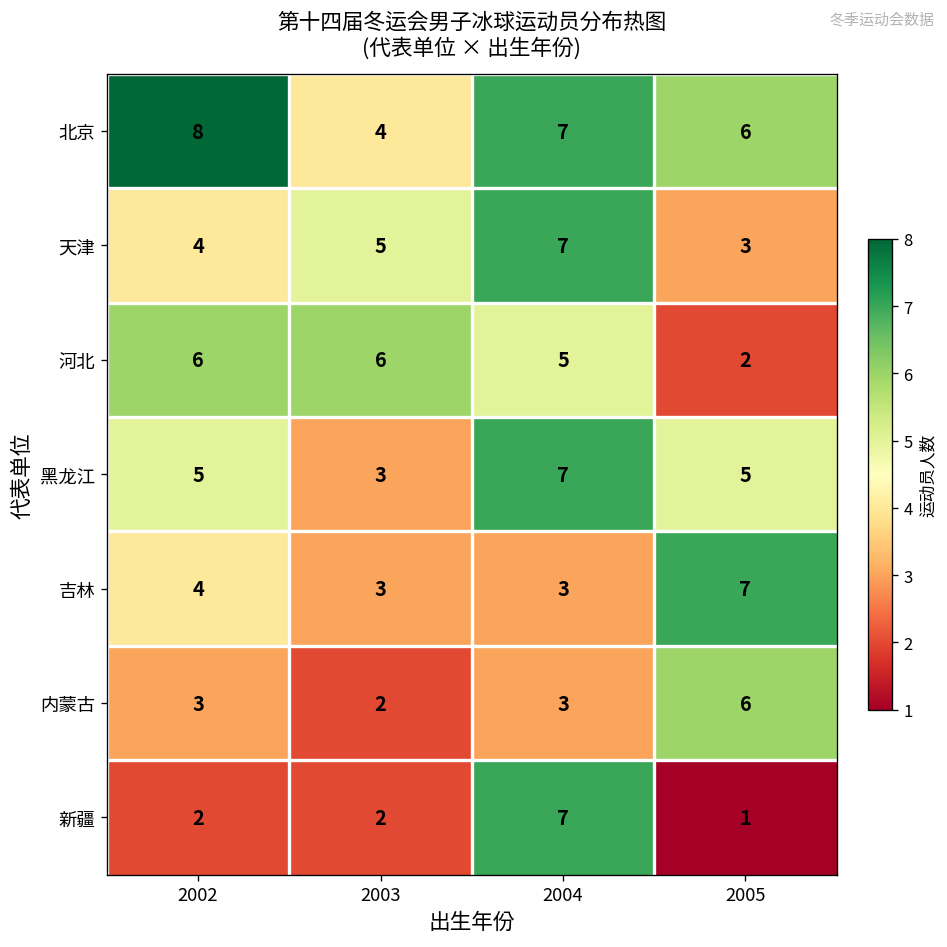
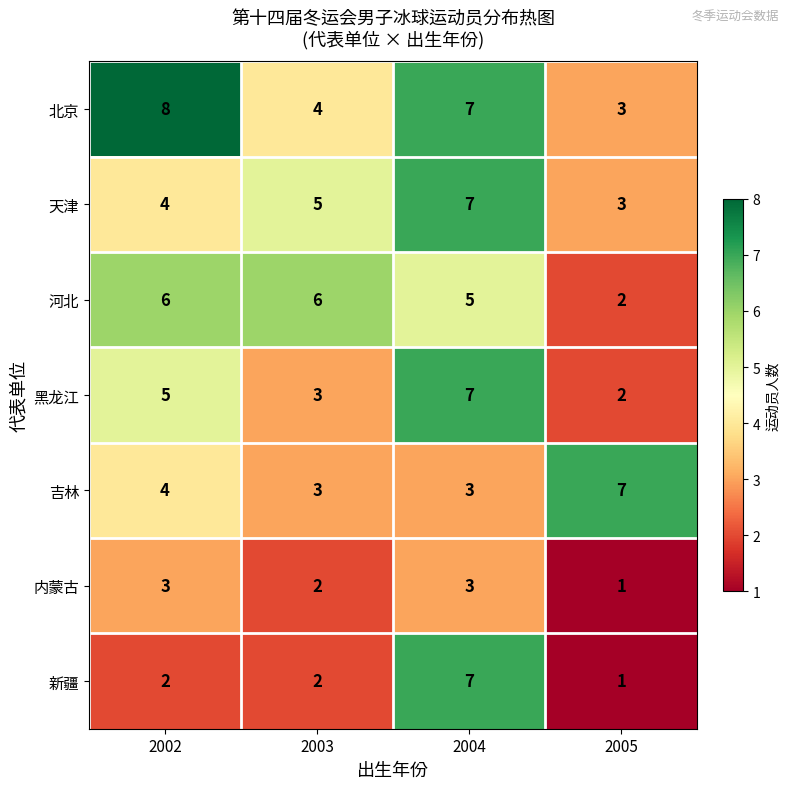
北京, 2005: 6 -> 3
黑龙江, 2005: 5 -> 2
内蒙古, 2005: 6 -> 1
